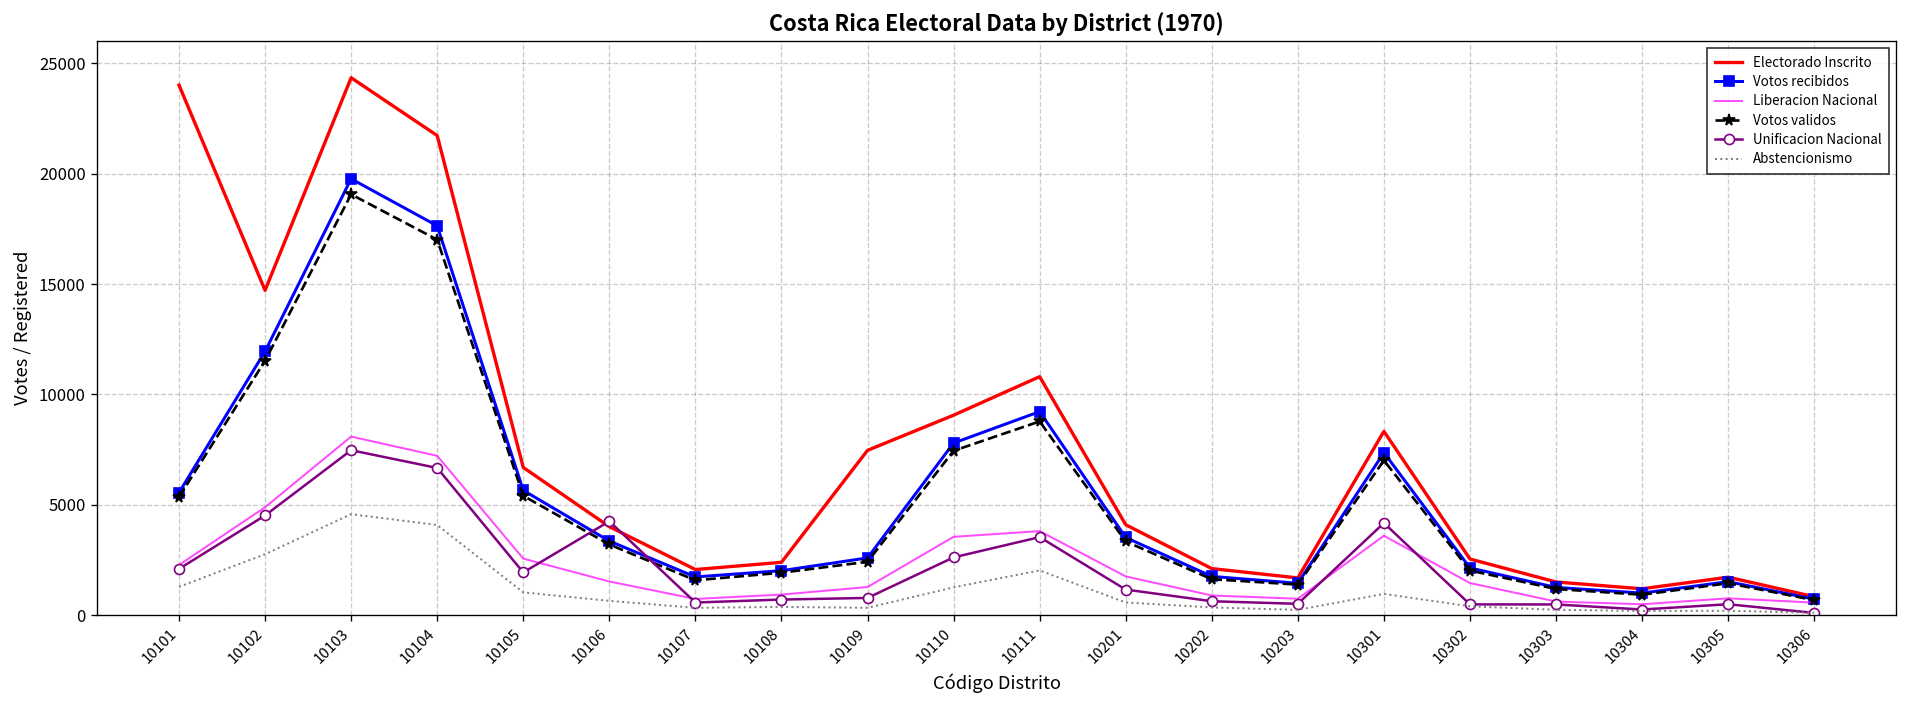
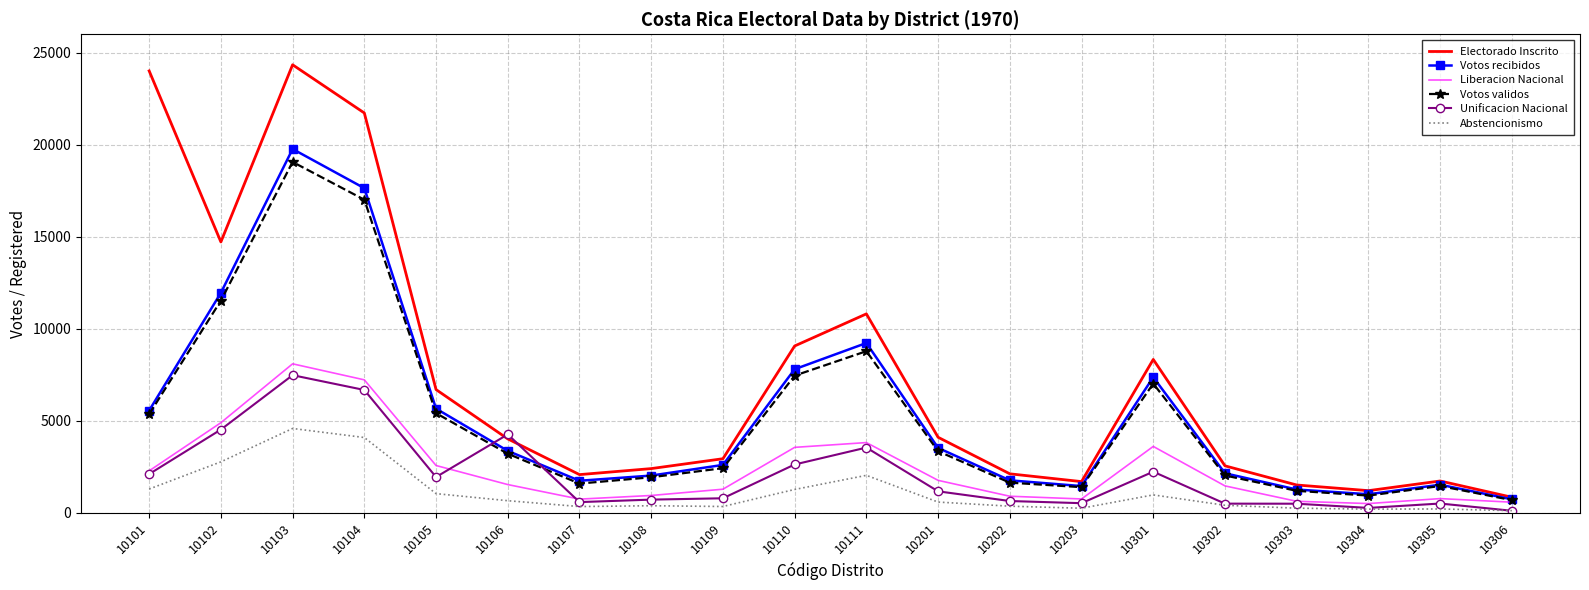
Electorado Inscrito, 10109: 7500 -> 2900
Unificacion Nacional, 10301: 4200 -> 2200
